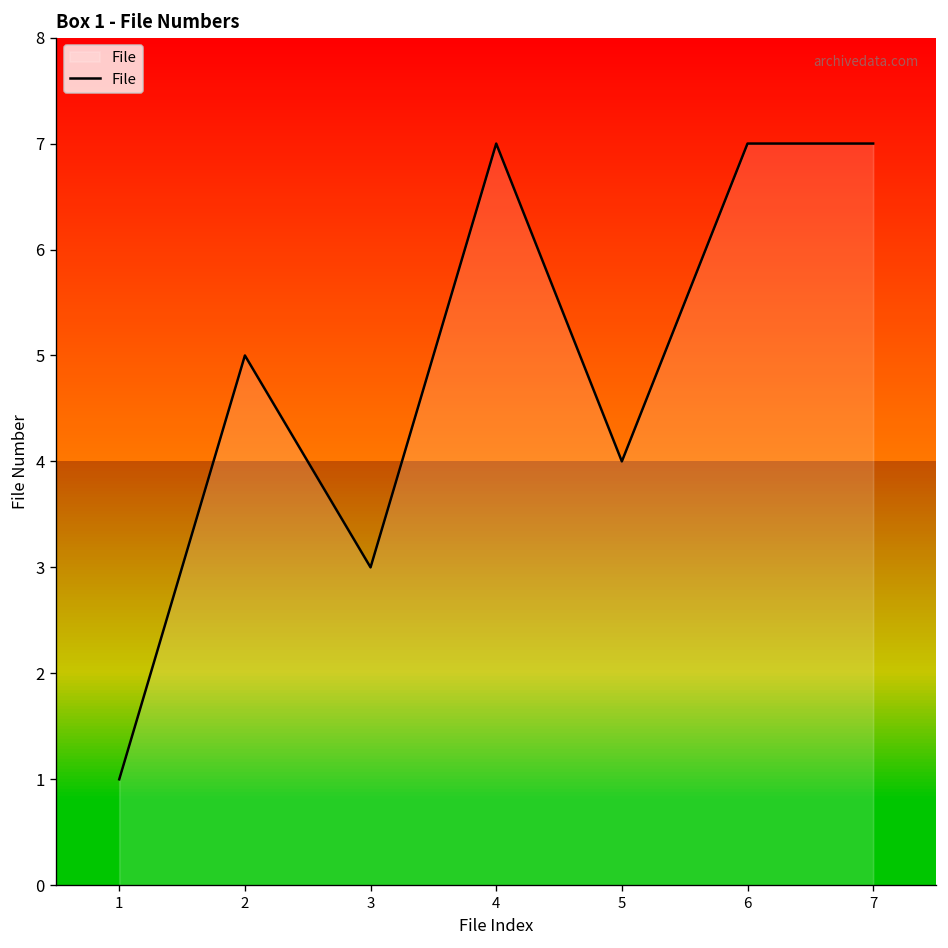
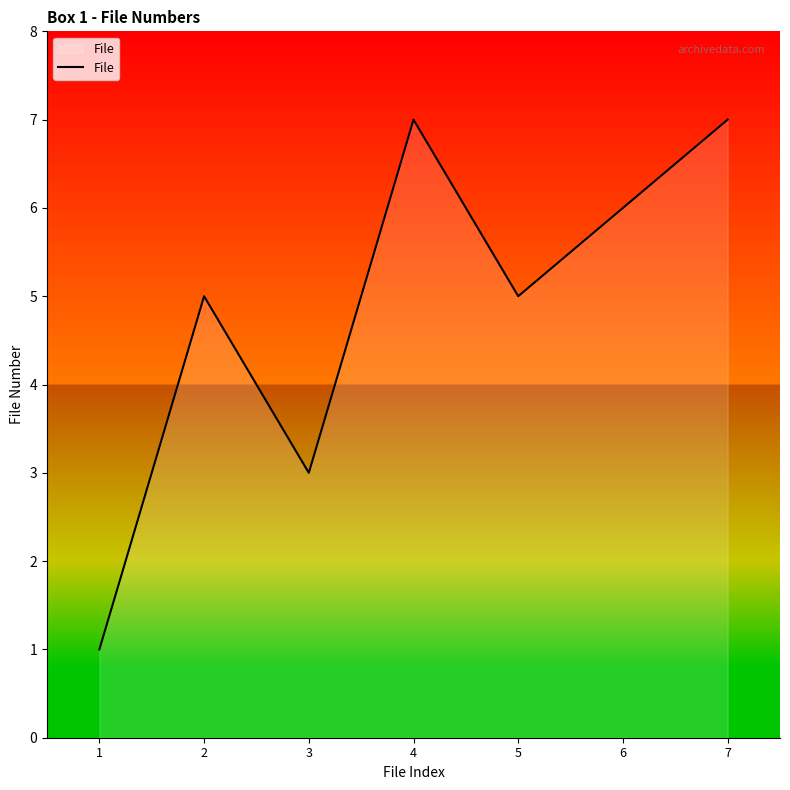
5: 4 -> 5
6: 7 -> 6
